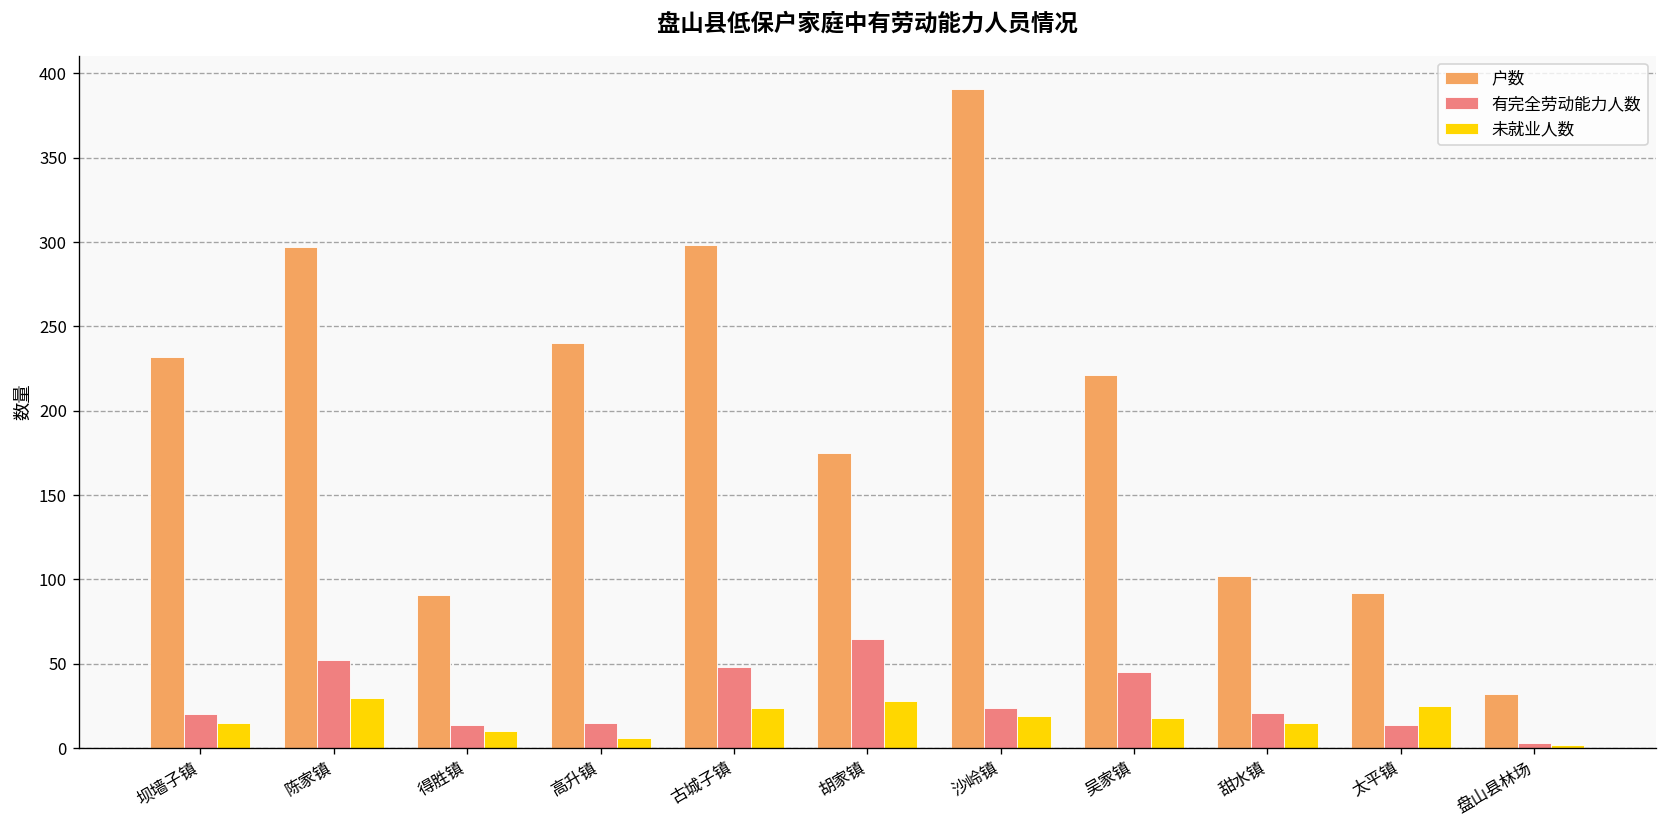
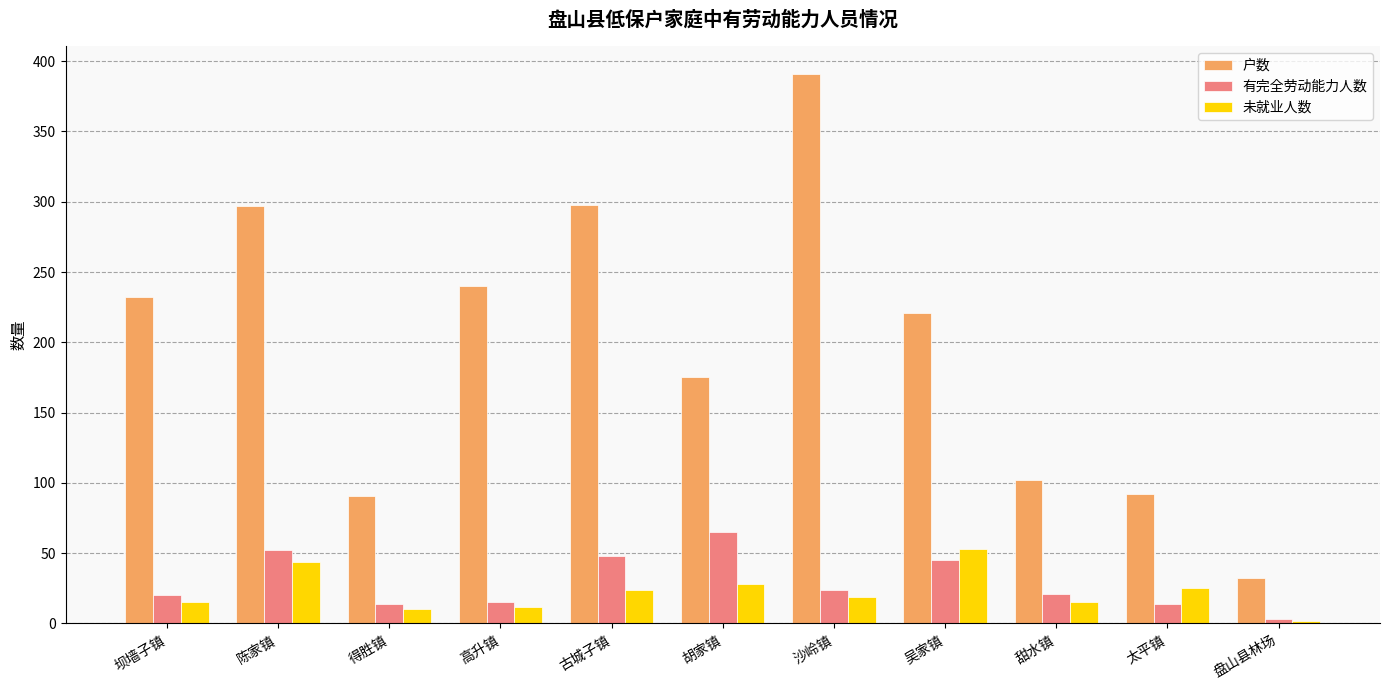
未就业人数, 陈家镇: 30 -> 44
未就业人数, 高升镇: 6 -> 12
未就业人数, 吴家镇: 18 -> 53
